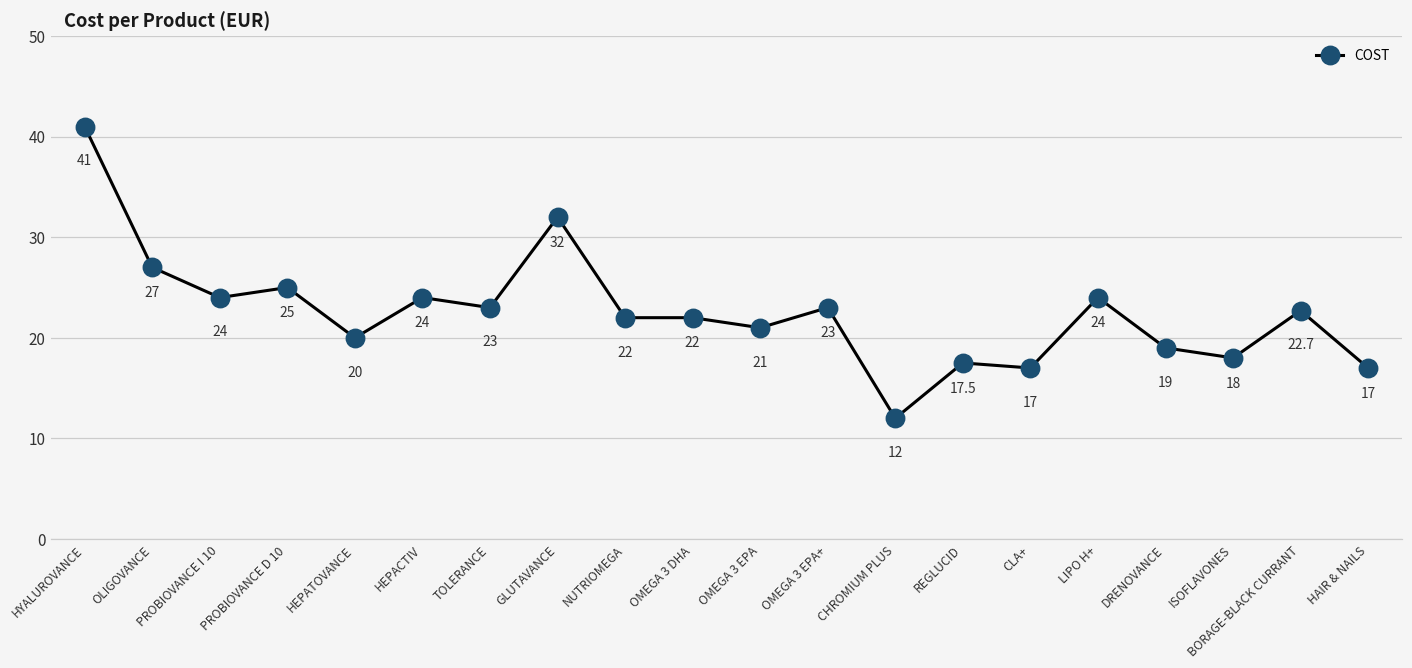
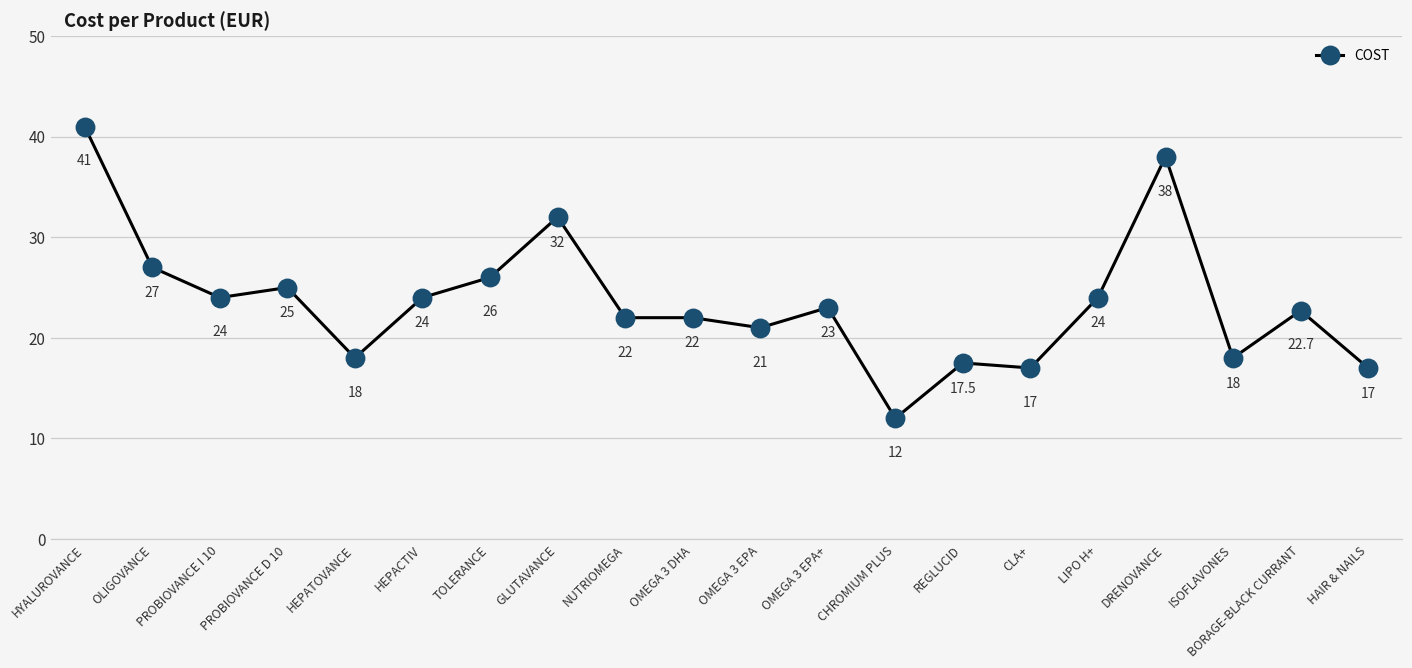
HEPATOVANCE: 20 -> 18
TOLERANCE: 23 -> 26
DRENOVANCE: 19 -> 38
